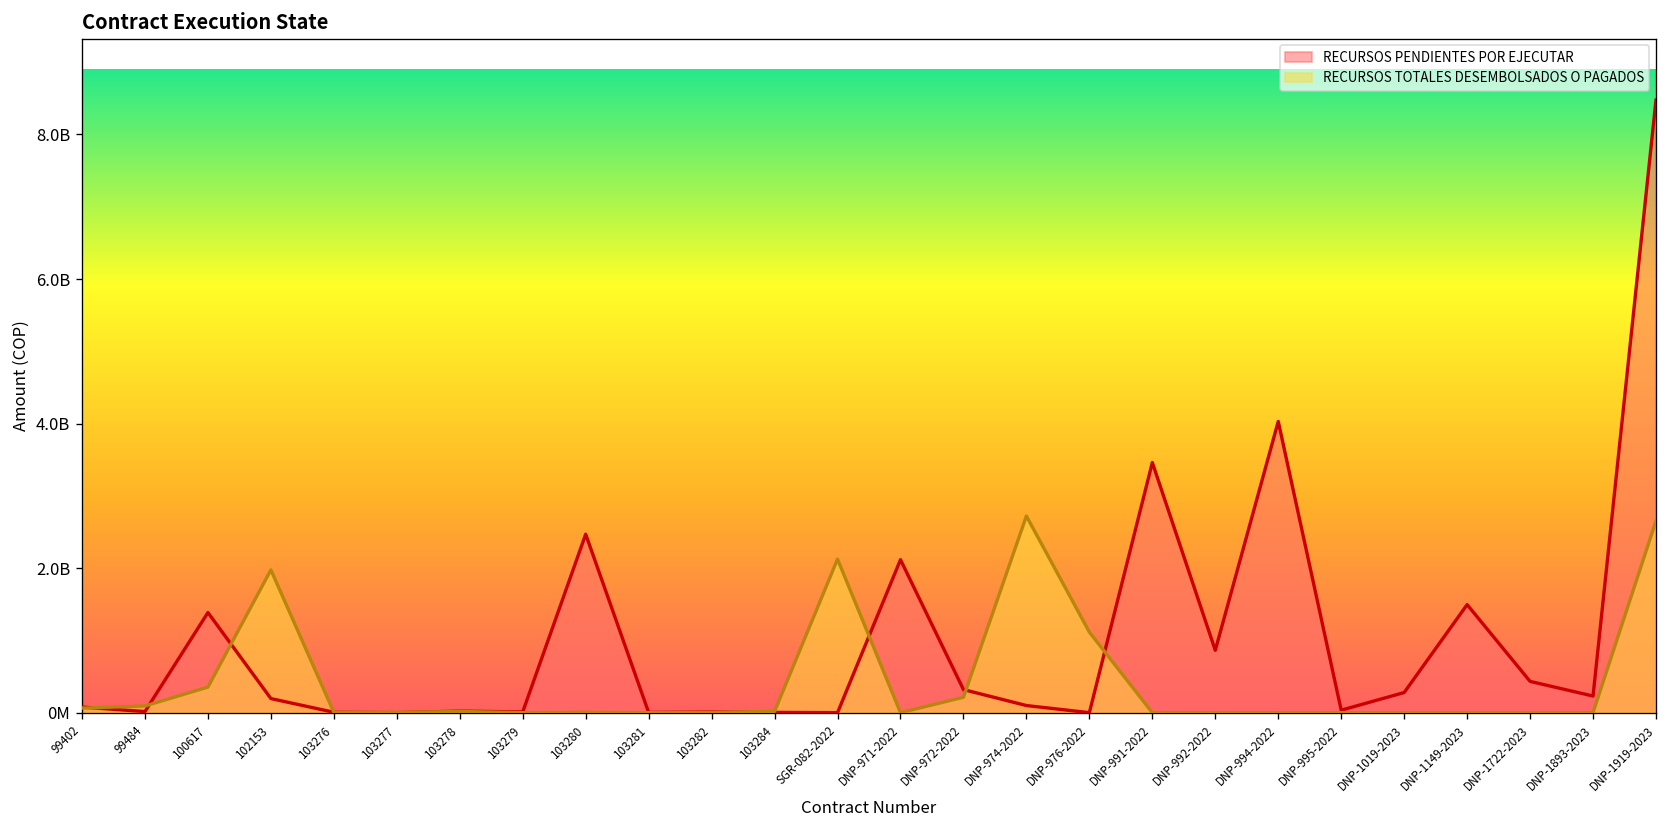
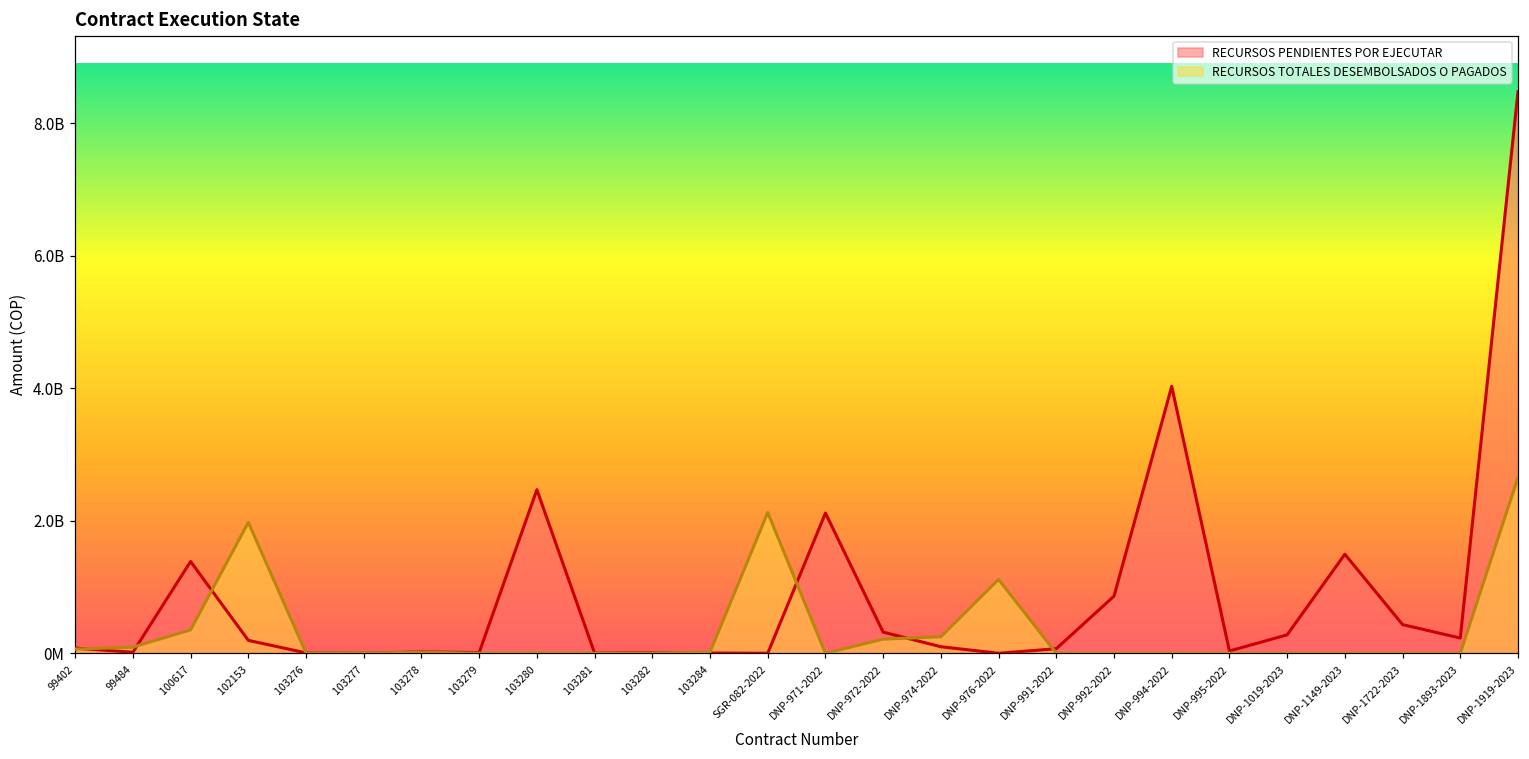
RECURSOS TOTALES DESEMBOLSADOS O PAGADOS, DNP-974-2022: 2700000000 -> 200000000
RECURSOS PENDIENTES POR EJECUTAR, DNP-991-2022: 3500000000 -> 100000000
